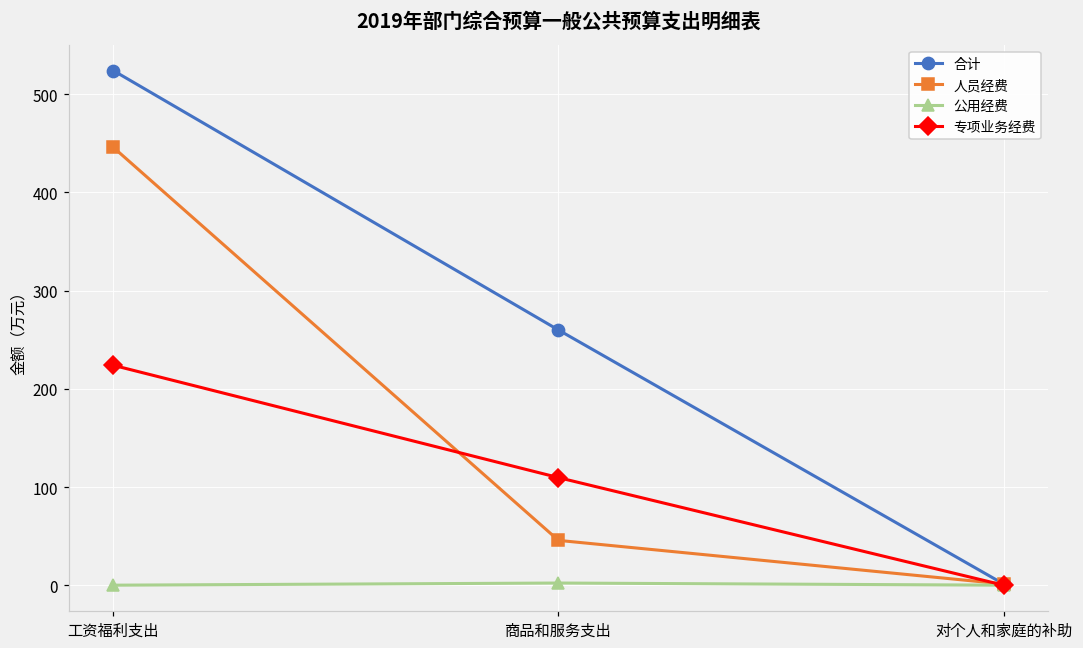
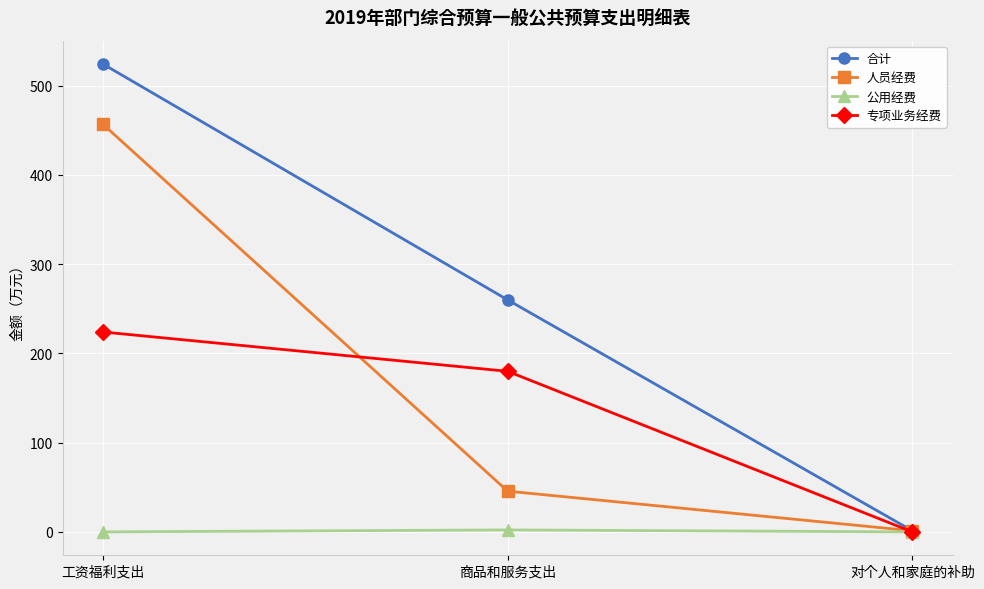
人员经费, 工资福利支出: 450 -> 460
专项业务经费, 商品和服务支出: 110 -> 180
